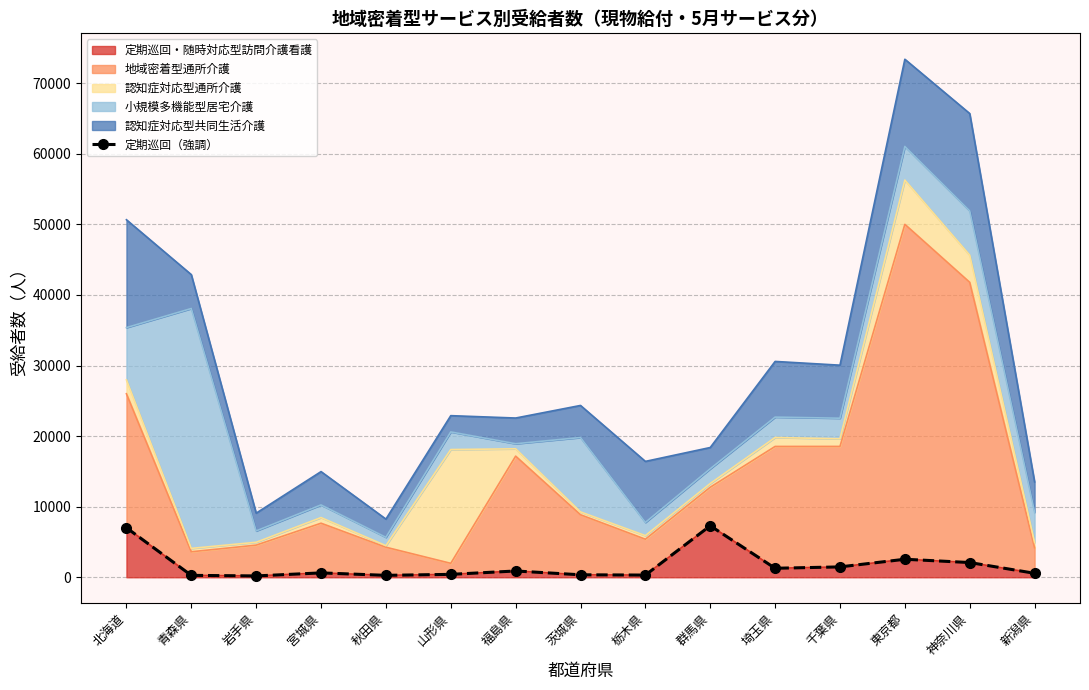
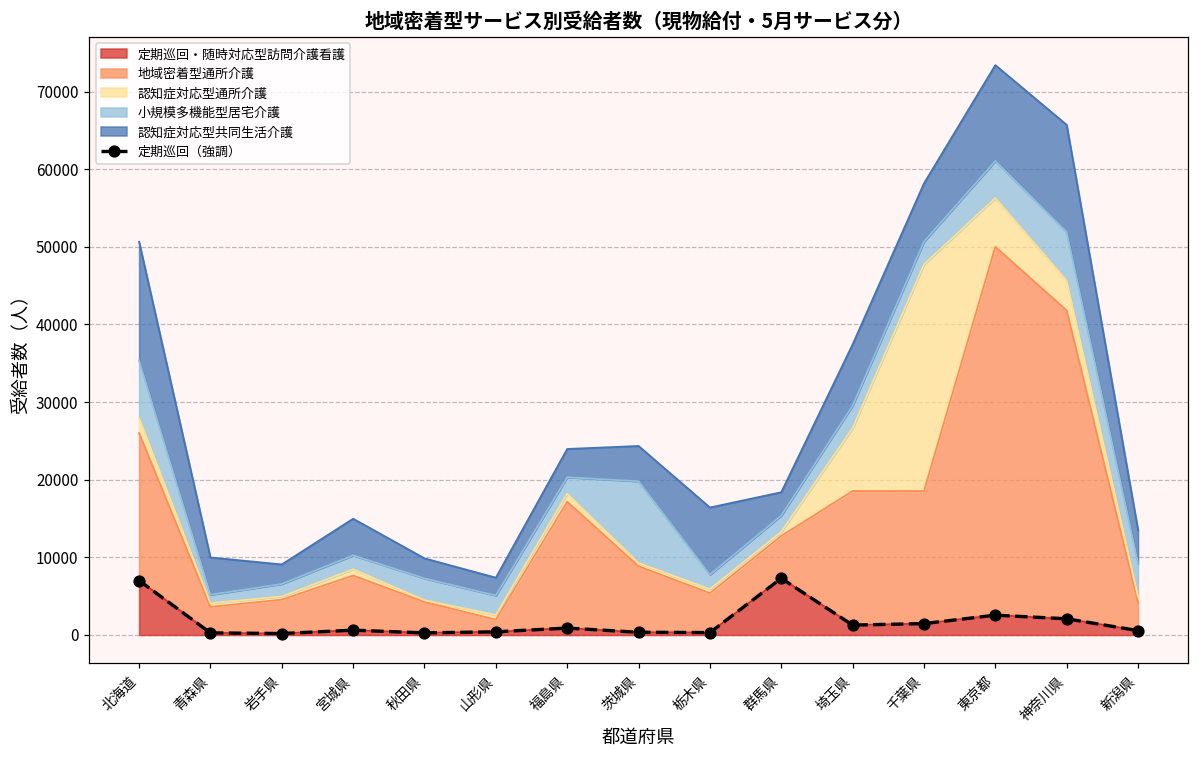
小規模多機能型居宅介護, 青森県: 34000 -> 1000
小規模多機能型居宅介護, 秋田県: 1000 -> 3000
認知症対応型通所介護, 山形県: 16000 -> 1000
小規模多機能型居宅介護, 福島県: 1000 -> 2000
認知症対応型通所介護, 埼玉県: 1000 -> 8000
認知症対応型通所介護, 千葉県: 1000 -> 29000
